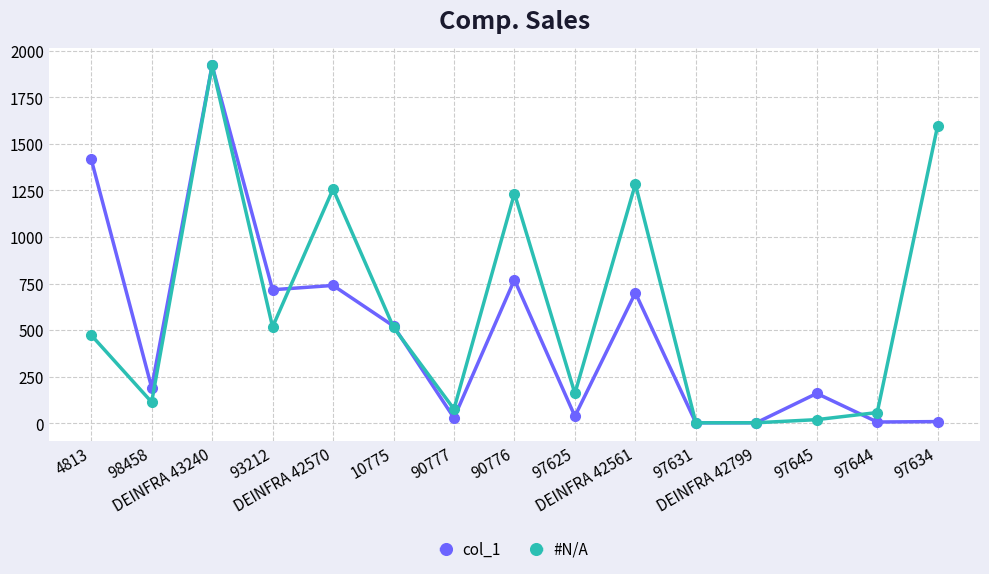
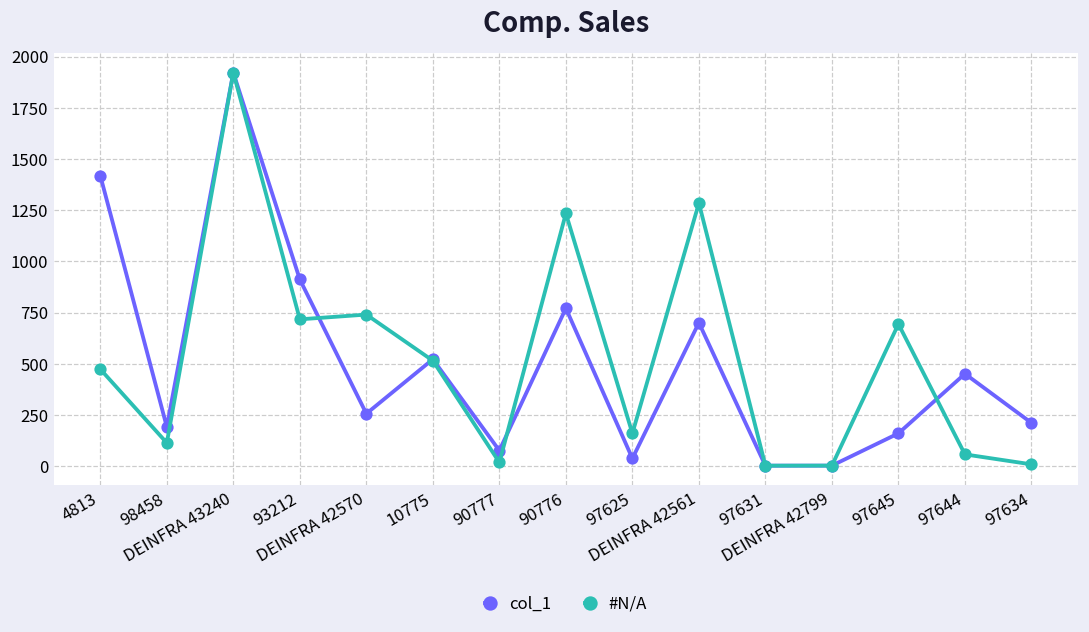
col_1, 93212: 720 -> 910
#N/A, 93212: 520 -> 720
col_1, DEINFRA 42570: 740 -> 260
#N/A, DEINFRA 42570: 1260 -> 740
col_1, 90777: 30 -> 80
#N/A, 90777: 80 -> 20
#N/A, 97645: 20 -> 690
col_1, 97644: 10 -> 450
col_1, 97634: 10 -> 210
#N/A, 97634: 1600 -> 10
